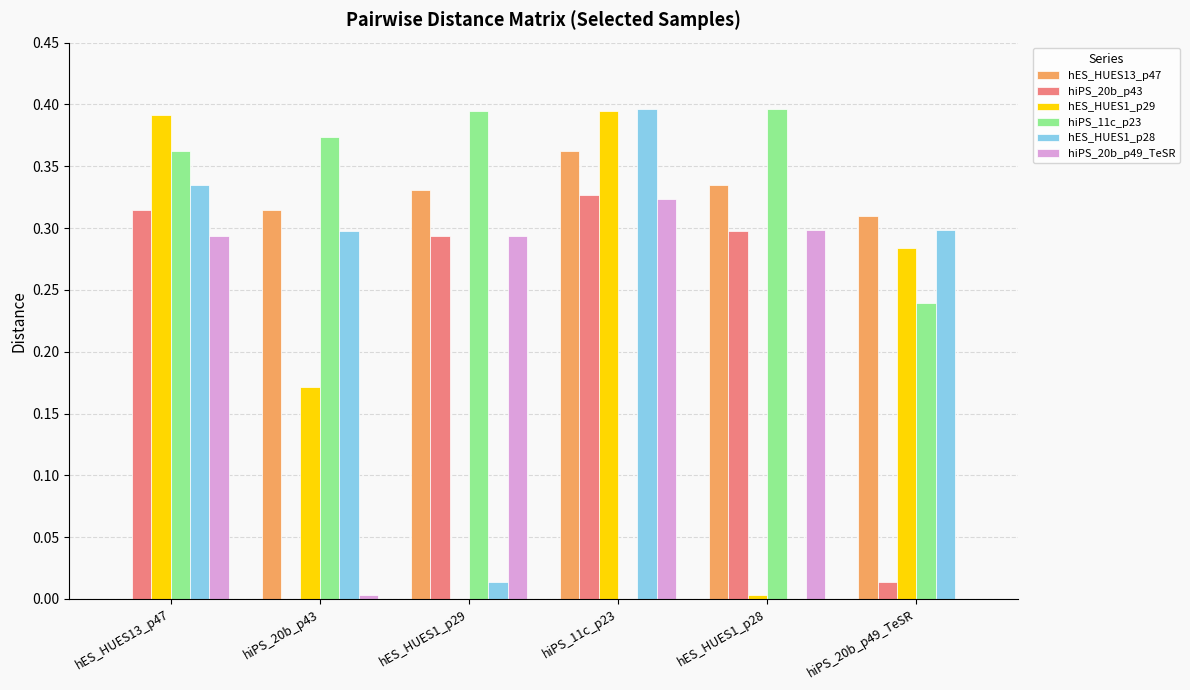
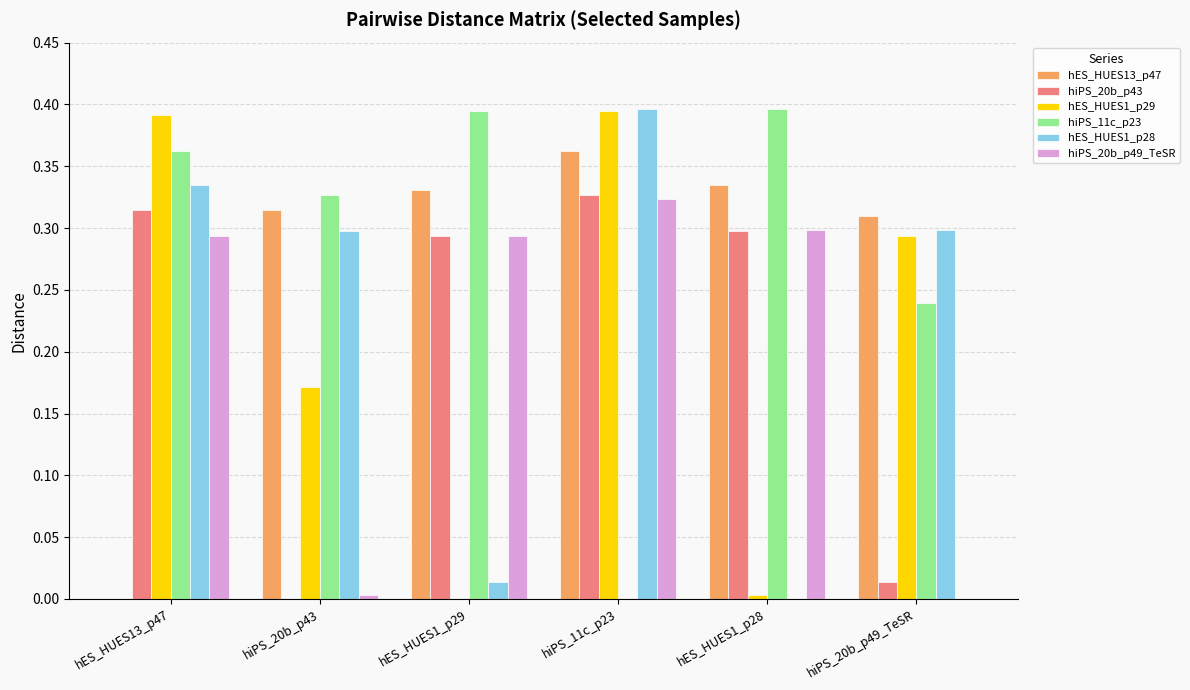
hiPS_11c_p23, hiPS_20b_p43: 0.374 -> 0.327
hES_HUES1_p29, hiPS_20b_p49_TeSR: 0.284 -> 0.294
